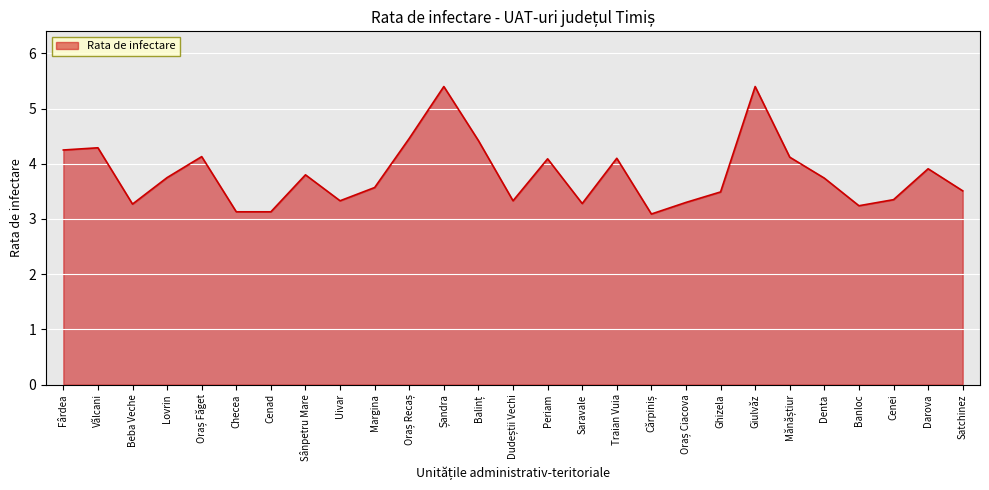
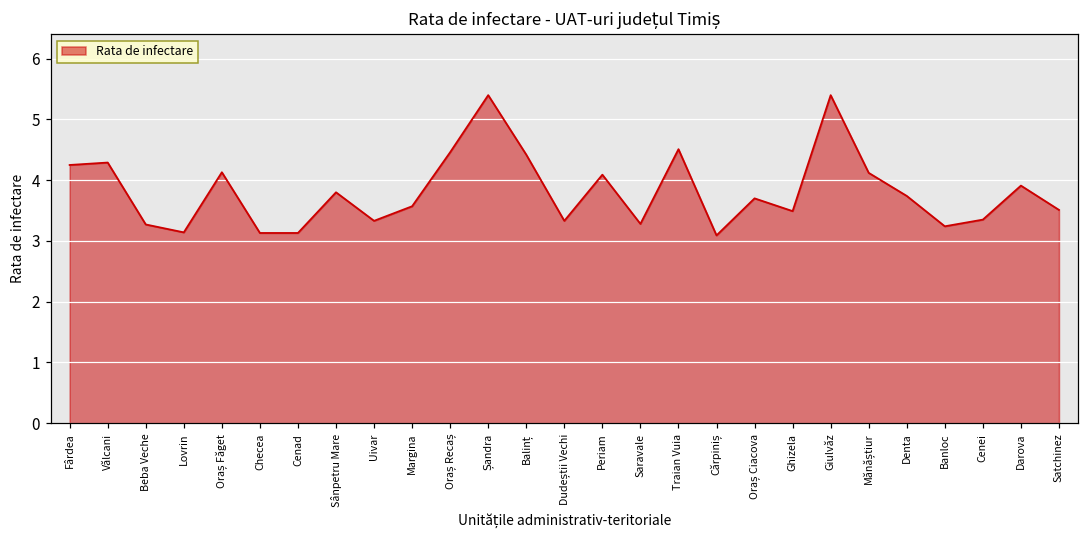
Lovrin: 3.8 -> 3.1
Traian Vuia: 4.1 -> 4.5
Oraș Ciacova: 3.3 -> 3.7
